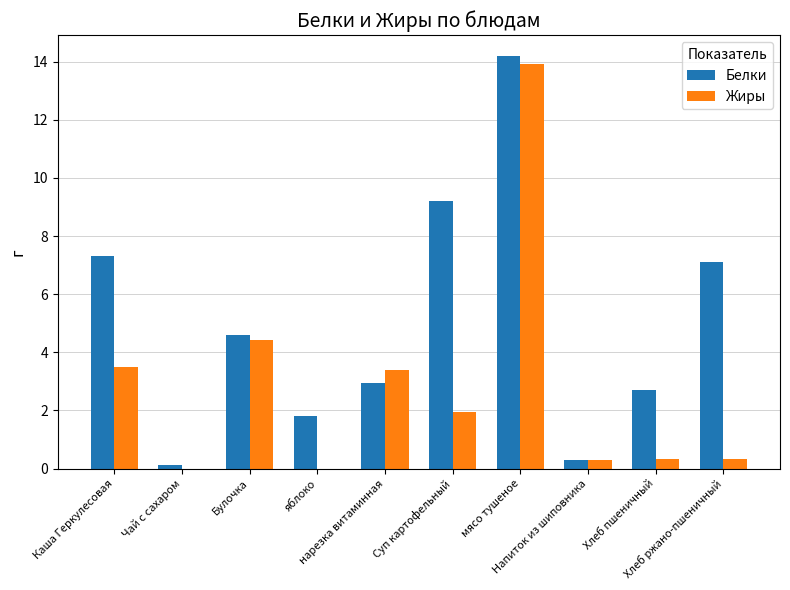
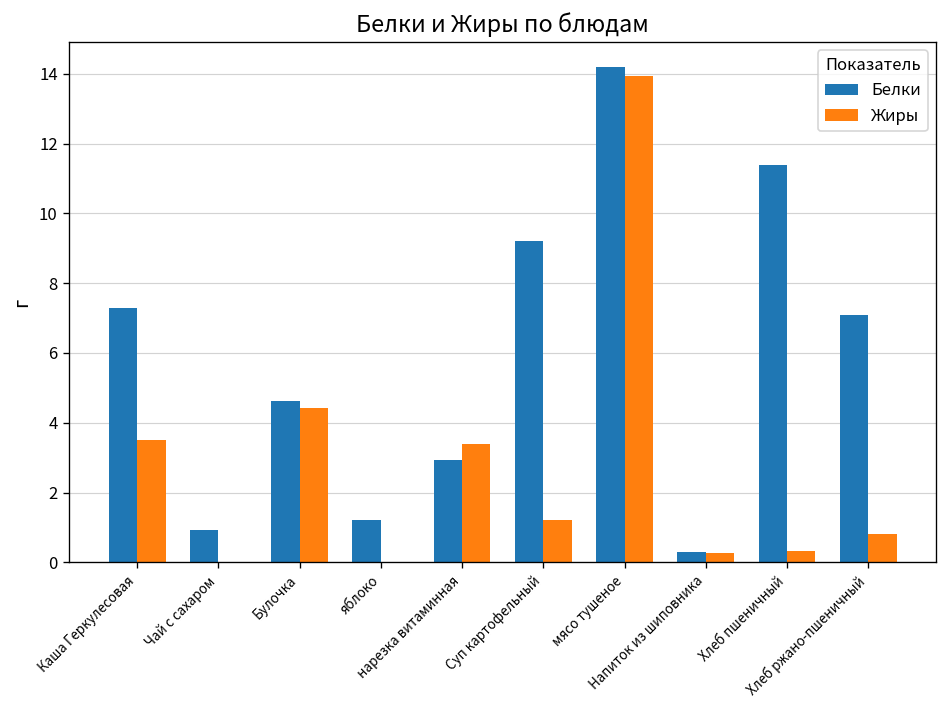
Белки, Чай с сахаром: 0.1 -> 0.9
Белки, яблоко: 1.8 -> 1.2
Жиры, Суп картофельный: 1.9 -> 1.2
Белки, Хлеб пшеничный: 2.7 -> 11.4
Жиры, Хлеб ржано-пшеничный: 0.3 -> 0.8
